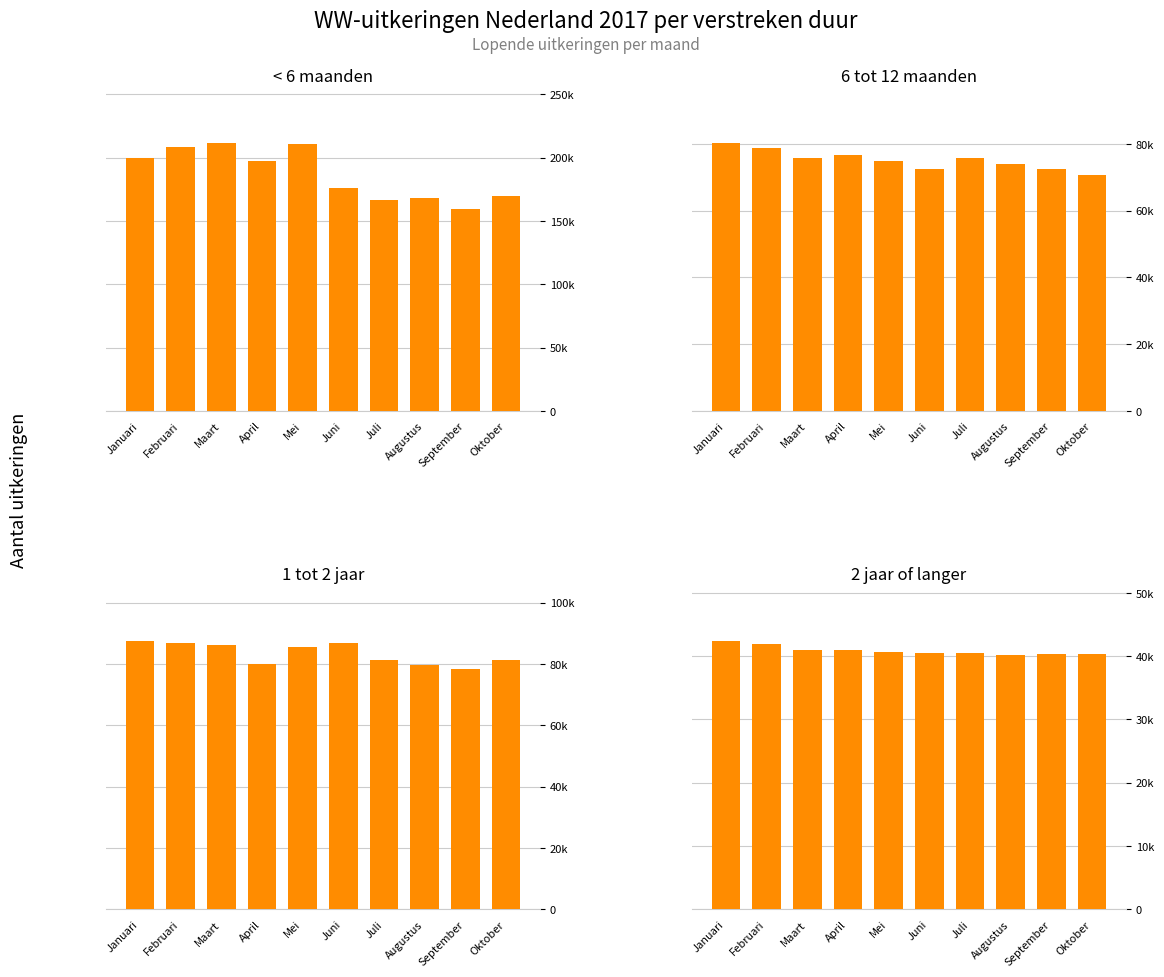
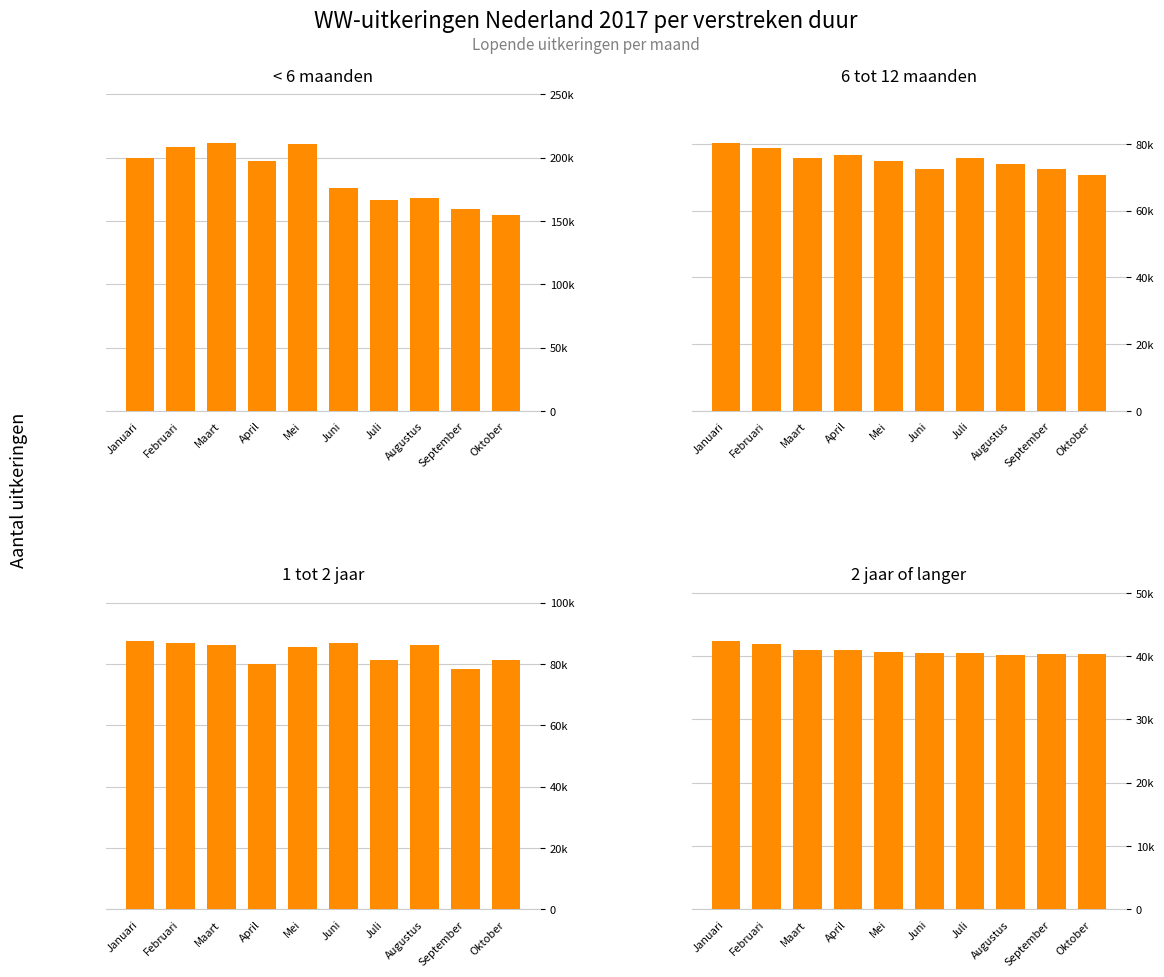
< 6 maanden, Oktober: 170000 -> 155000
1 tot 2 jaar, Augustus: 80000 -> 86000
